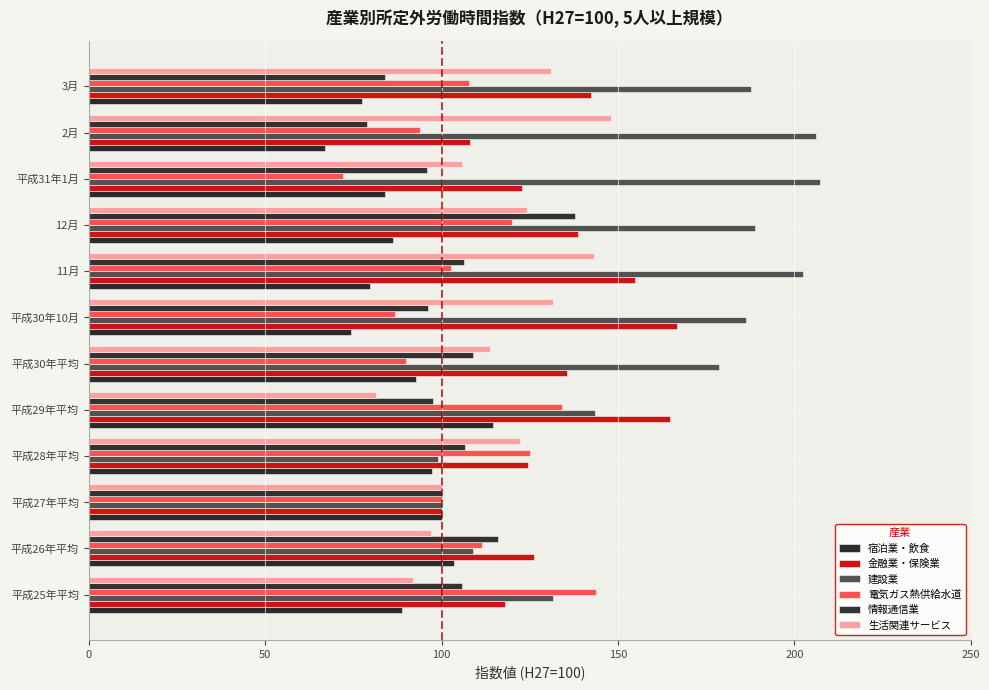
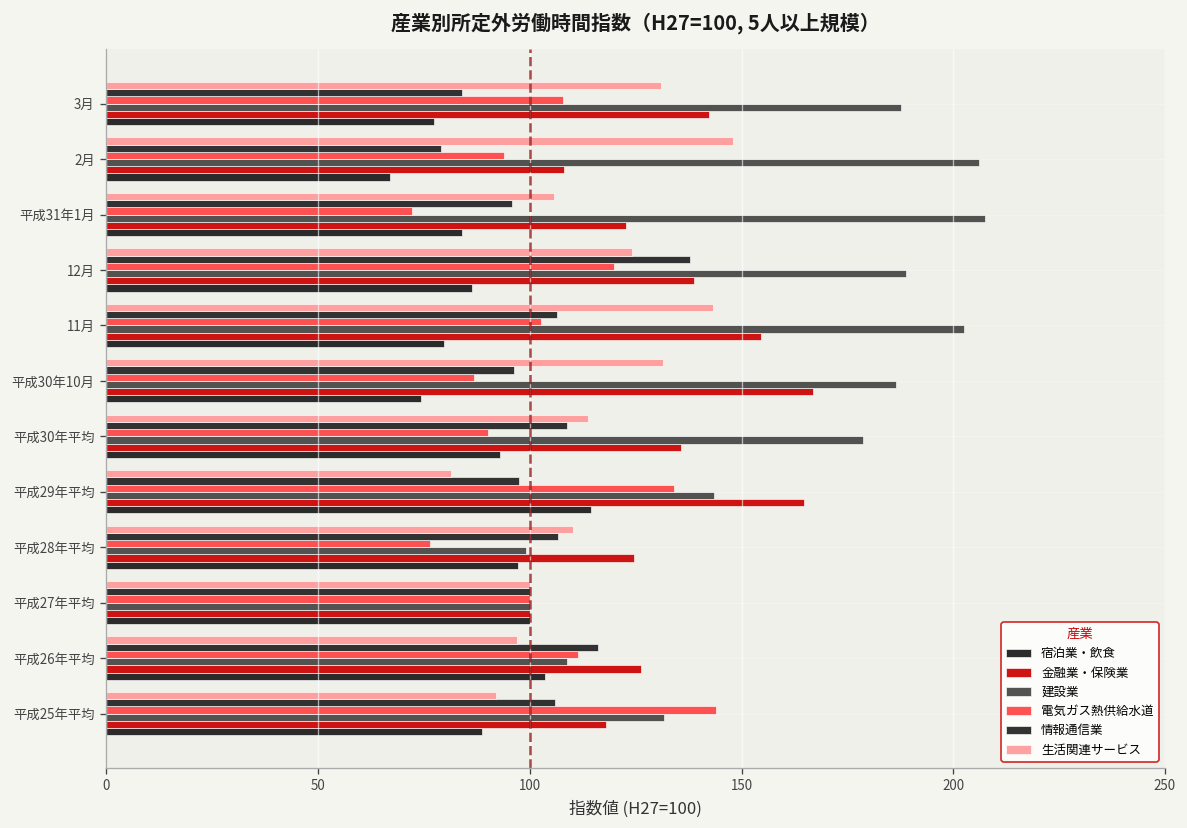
生活関連サービス, 平成28年平均: 122 -> 110
電気ガス熱供給水道, 平成28年平均: 125 -> 77
